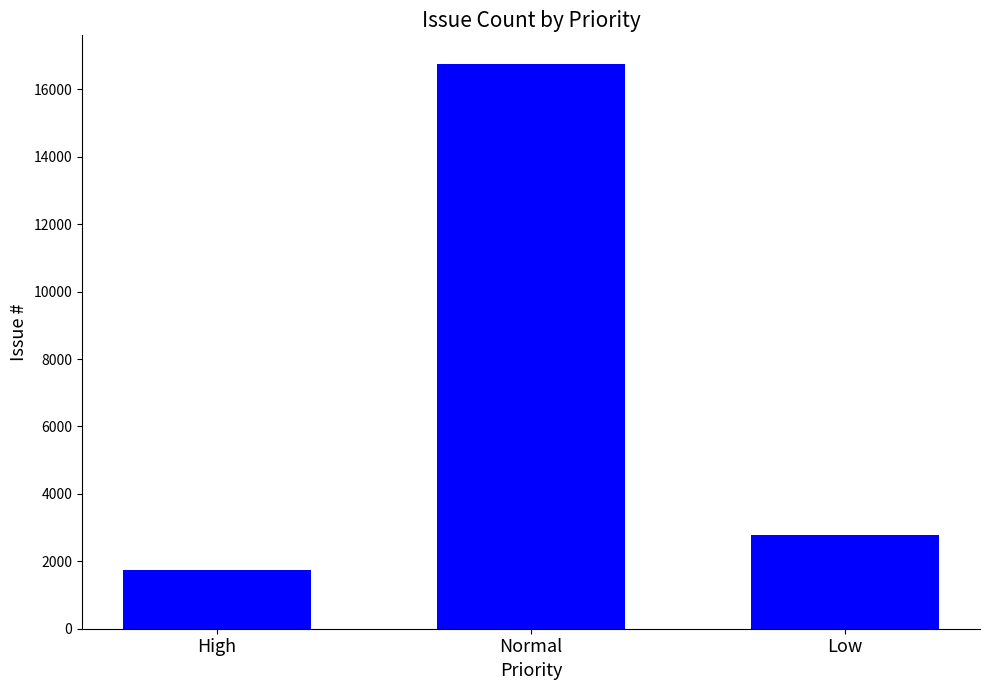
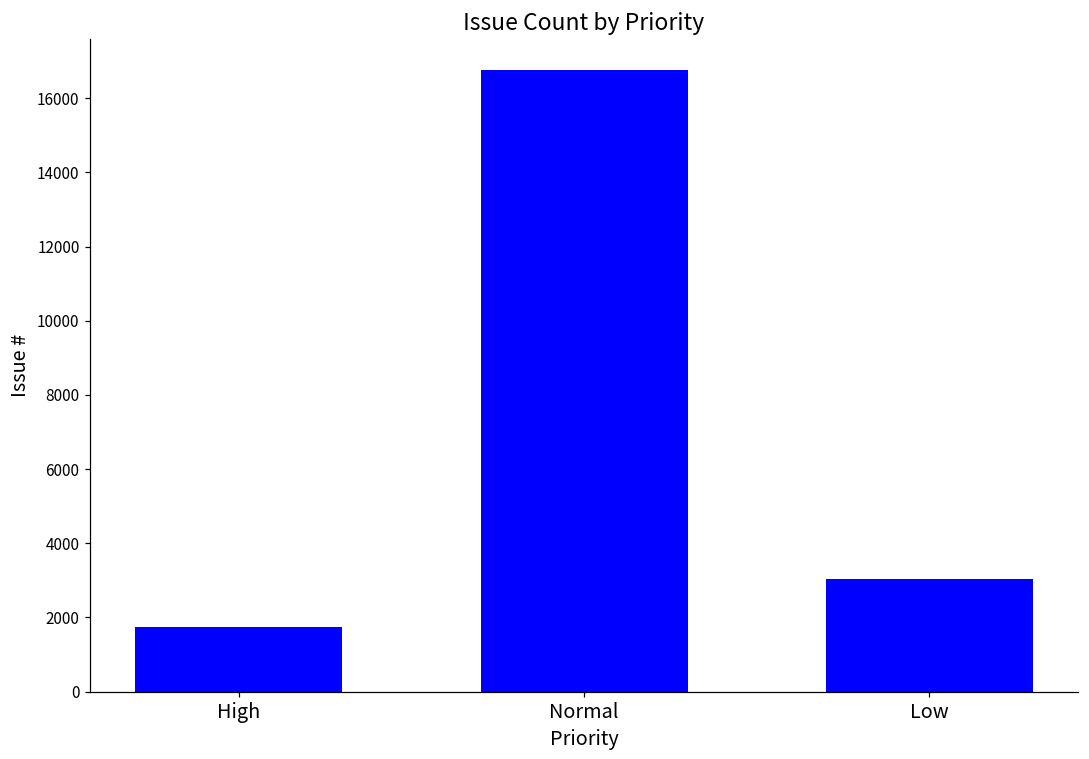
Low: 2800 -> 3000
